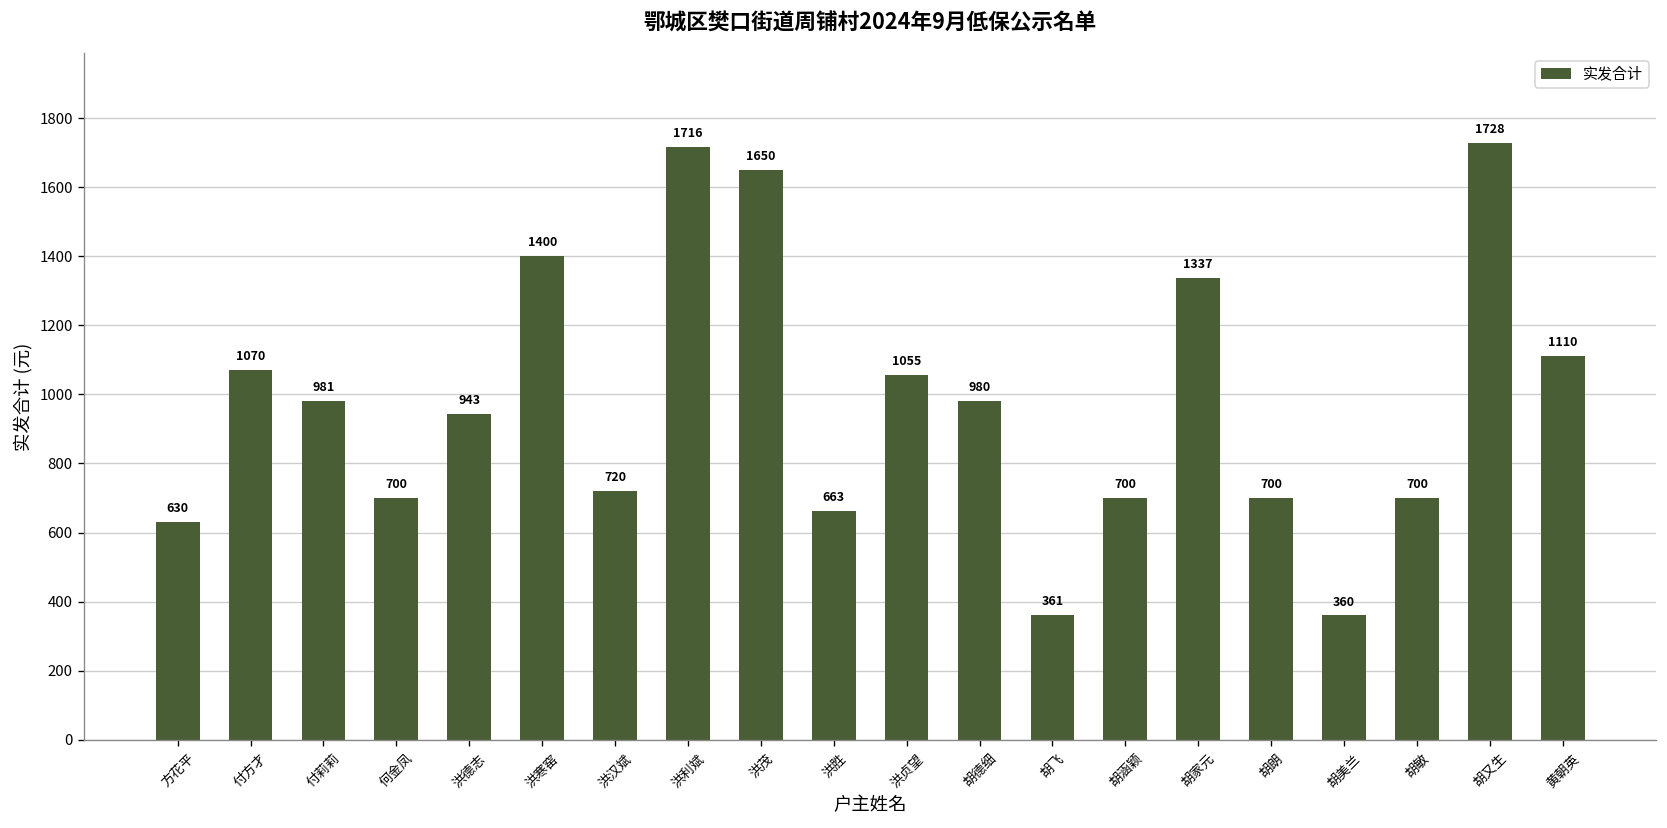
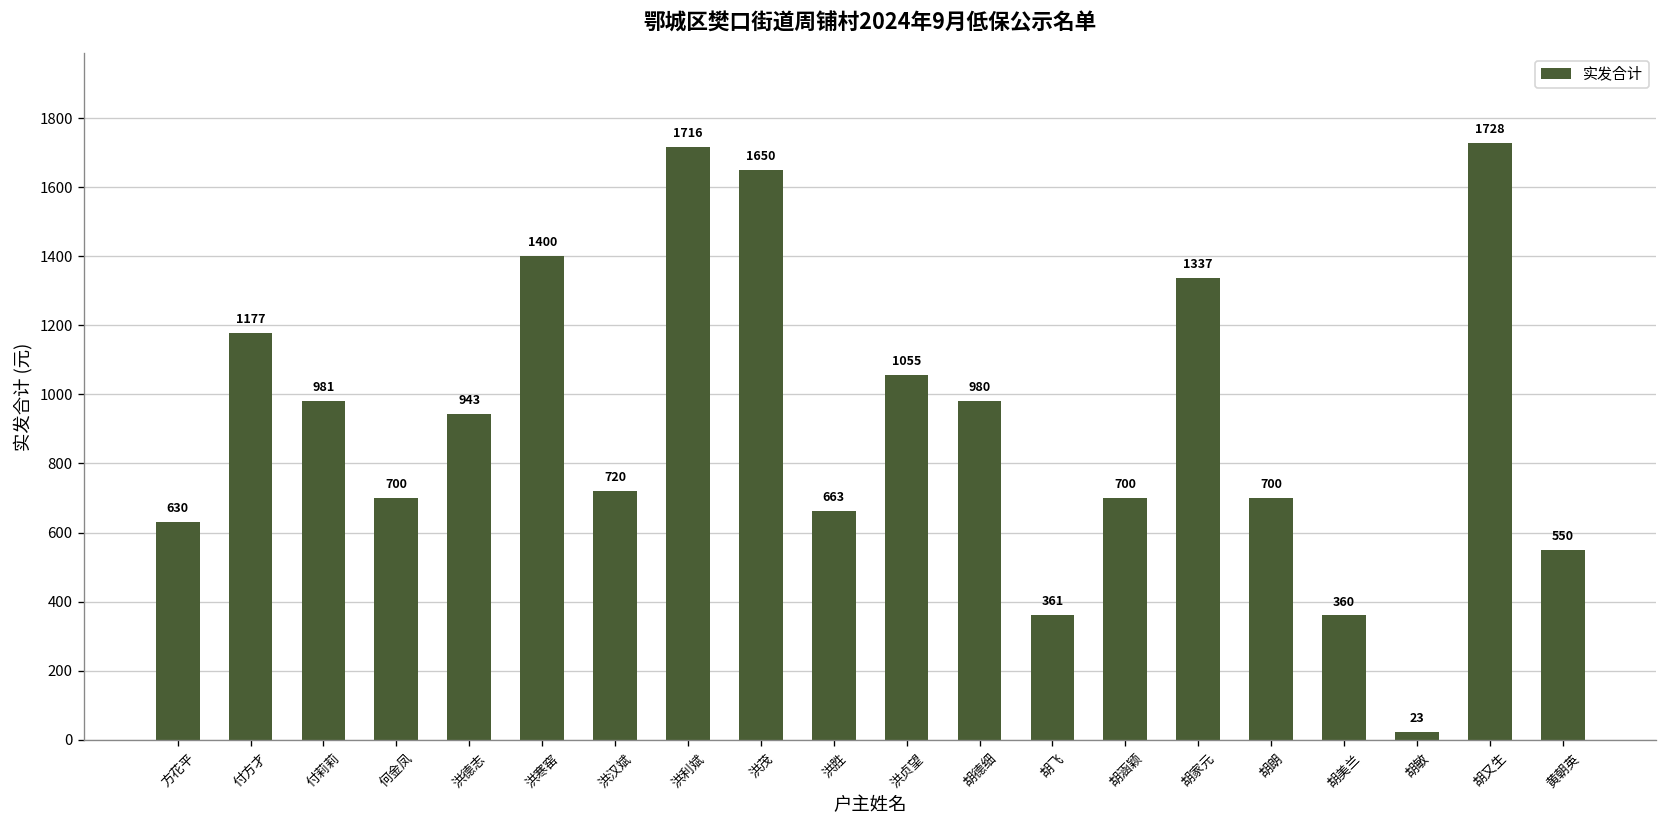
付方才: 1070 -> 1177
胡敏: 700 -> 23
黄朝英: 1110 -> 550
